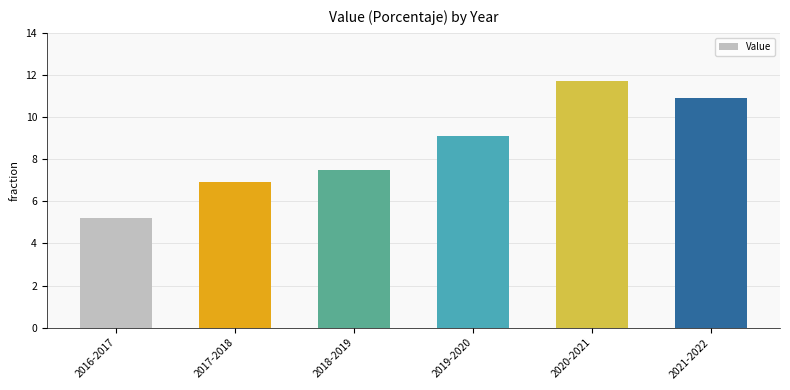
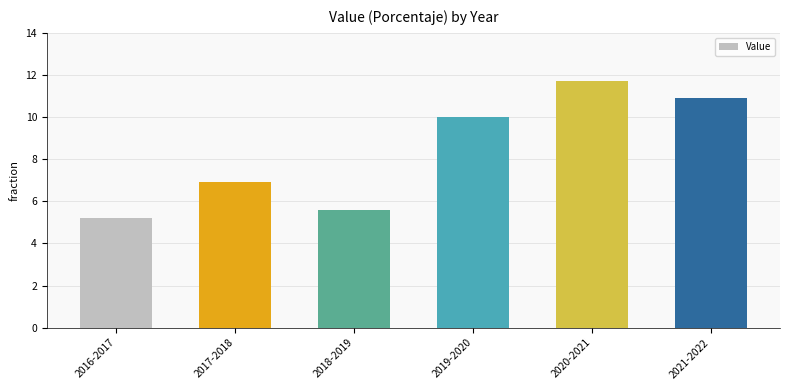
2018-2019: 7.5 -> 5.6
2019-2020: 9.1 -> 10.0
